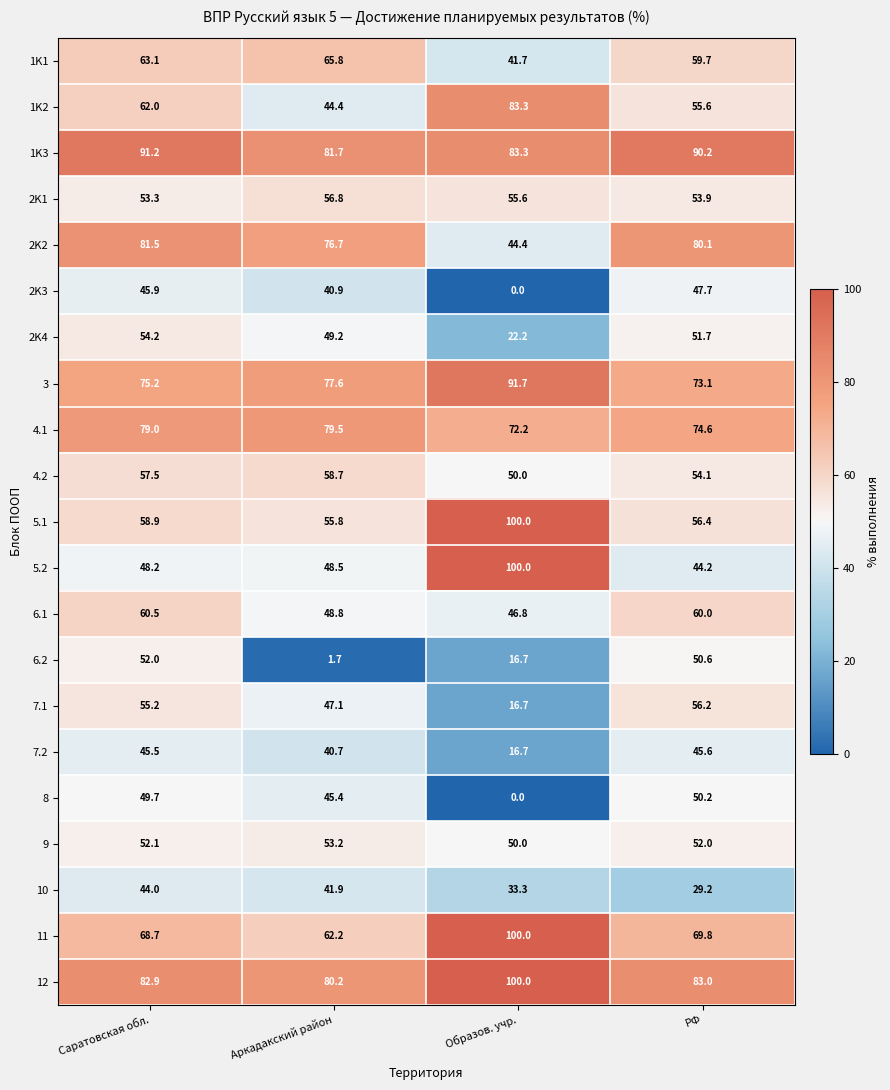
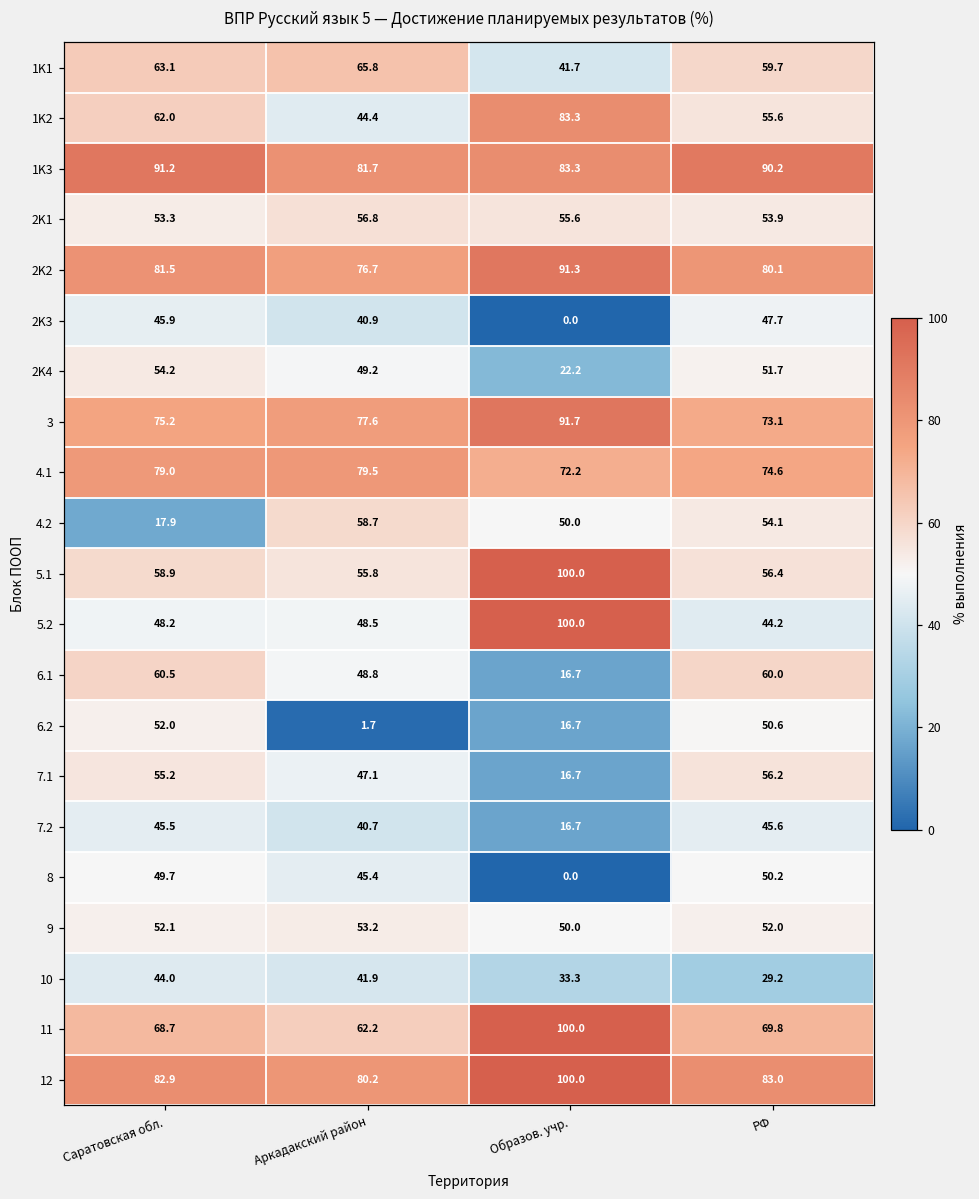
2K2, Образов. учр.: 44.4 -> 91.3
4.2, Саратовская обл.: 57.5 -> 17.9
6.1, Образов. учр.: 46.8 -> 16.7
